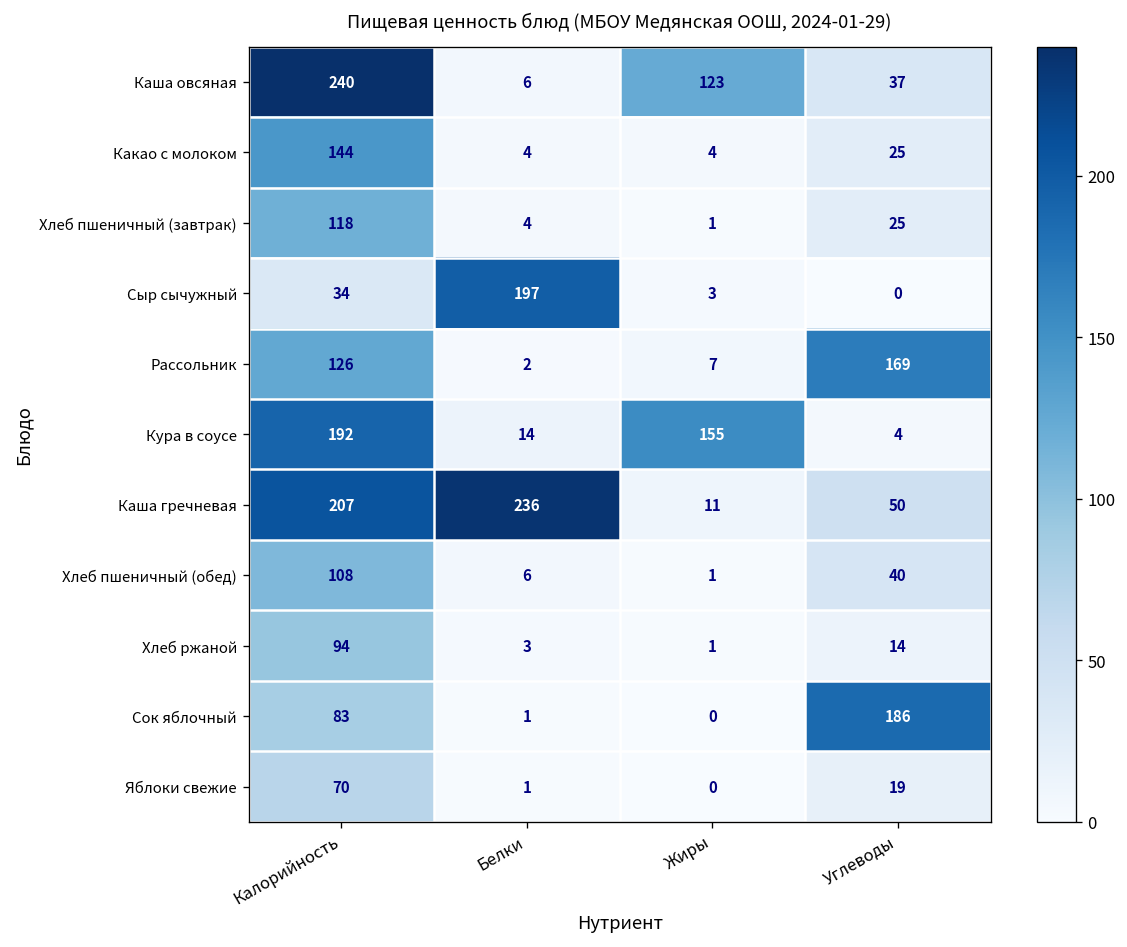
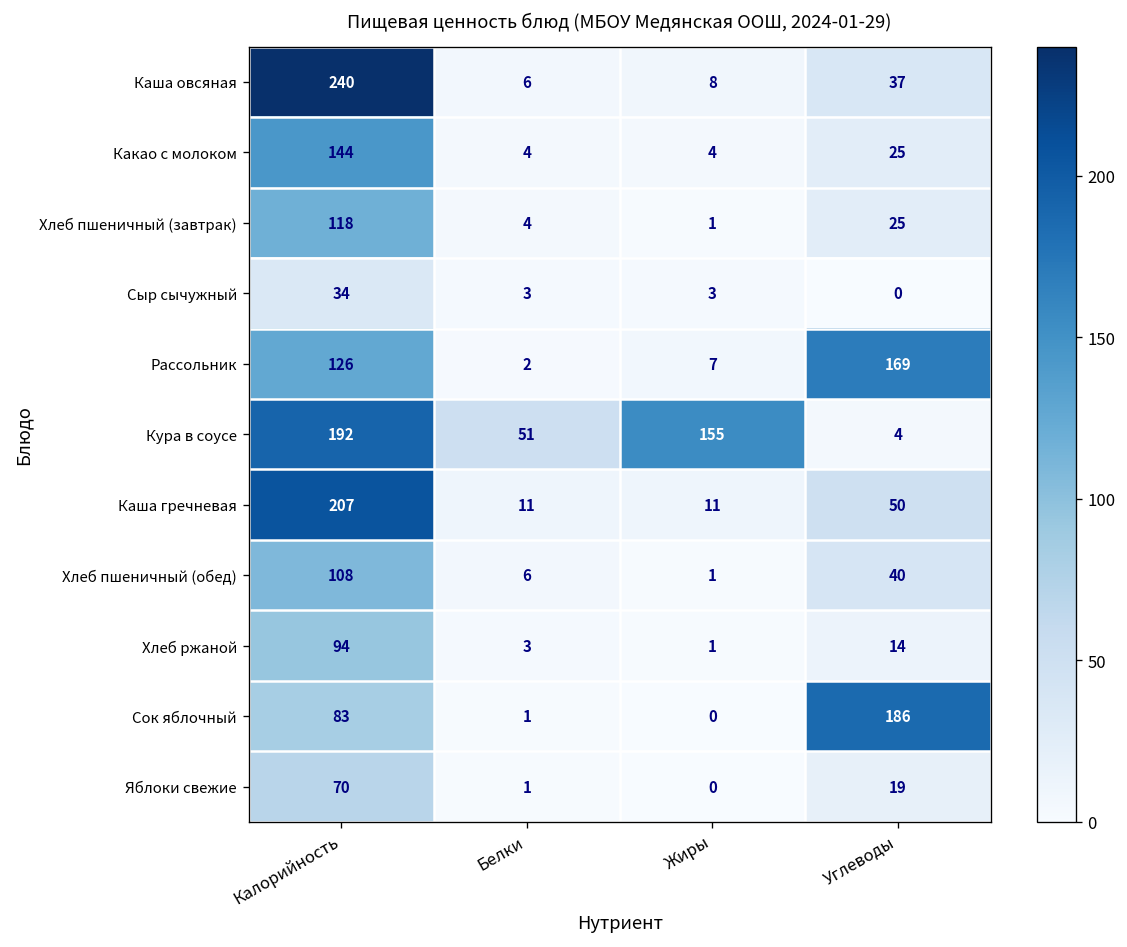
Каша овсяная, Жиры: 123 -> 8
Сыр сычужный, Белки: 197 -> 3
Кура в соусе, Белки: 14 -> 51
Каша гречневая, Белки: 236 -> 11
